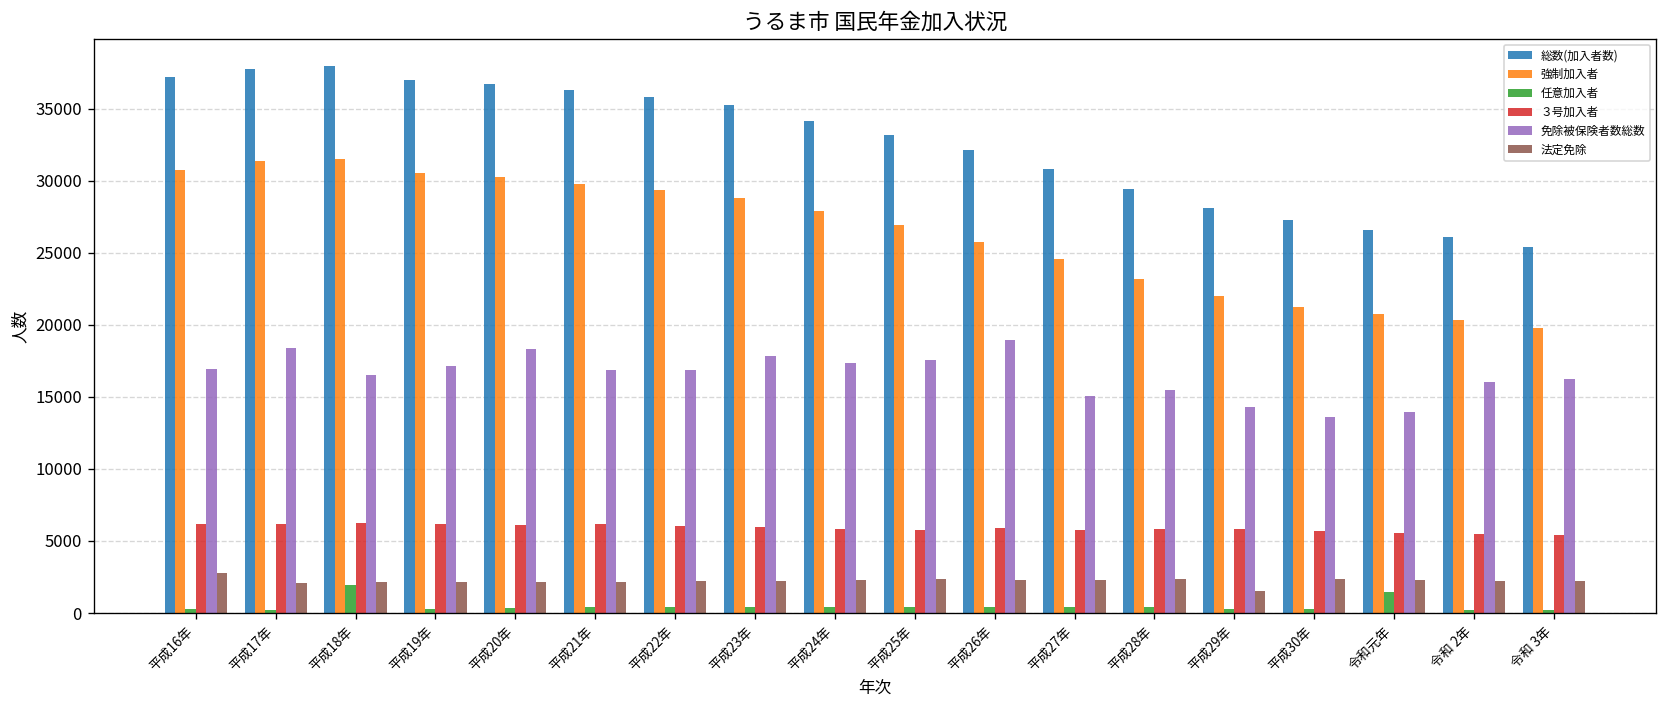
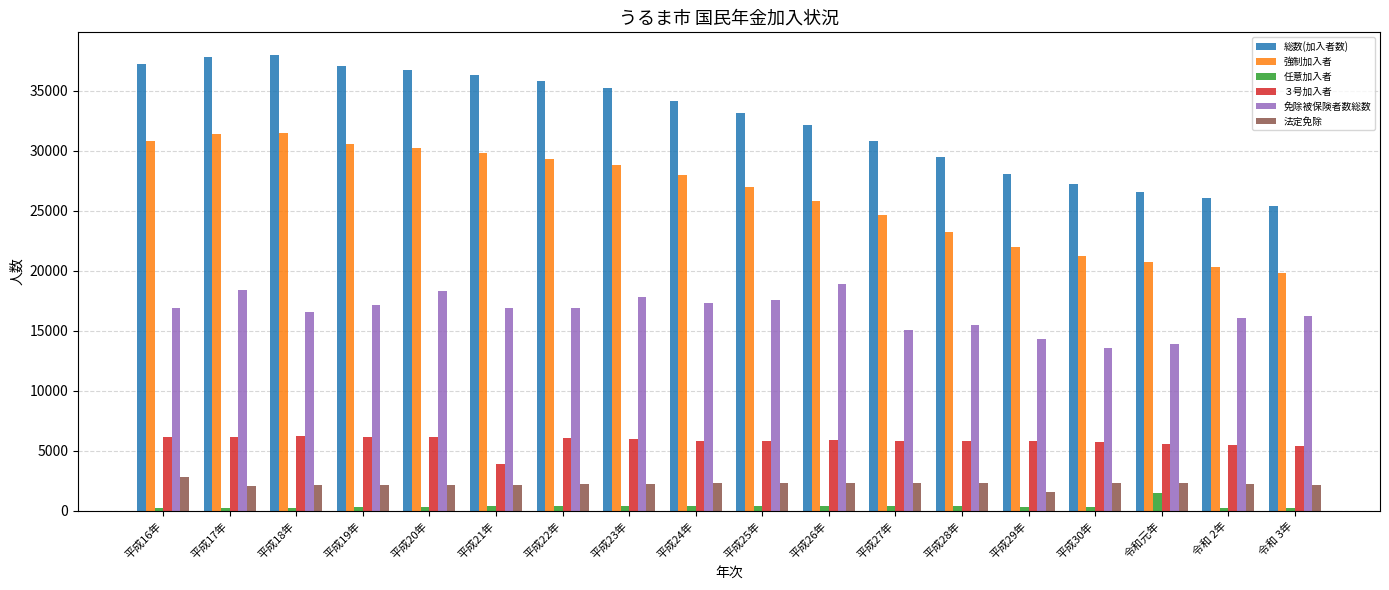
任意加入者, 平成18年: 1900 -> 200
３号加入者, 平成21年: 6100 -> 3900
